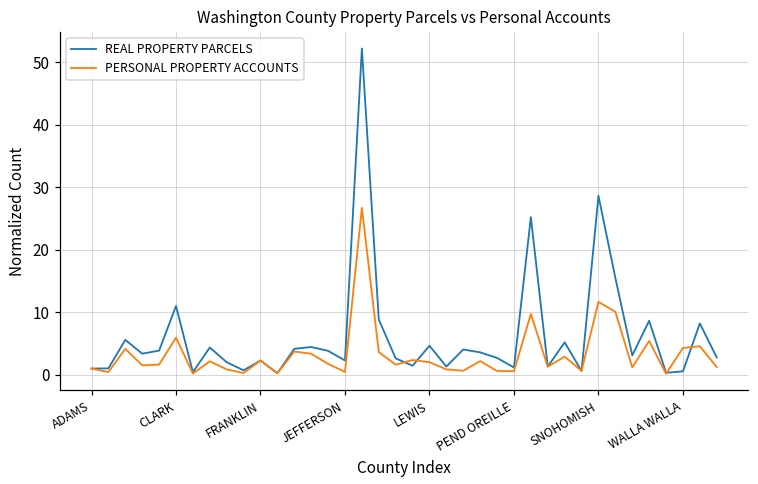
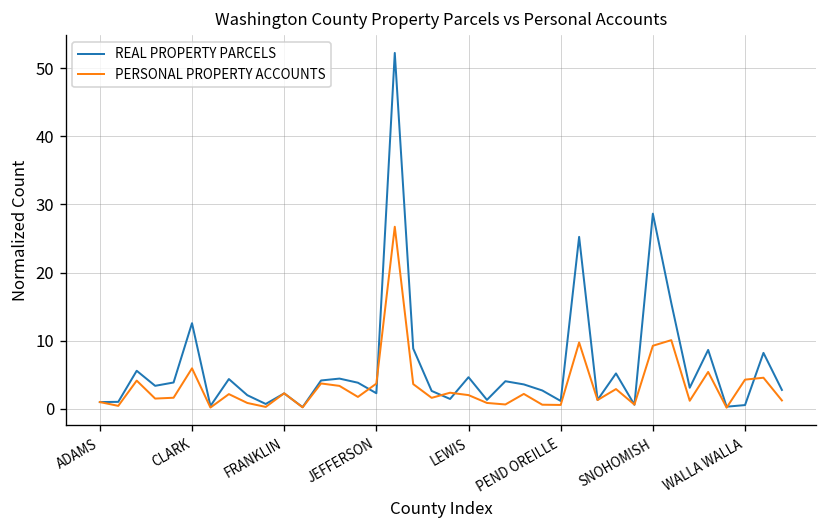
REAL PROPERTY PARCELS, CLARK: 11 -> 13
PERSONAL PROPERTY ACCOUNTS, JEFFERSON: 0 -> 4
PERSONAL PROPERTY ACCOUNTS, SNOHOMISH: 12 -> 9
